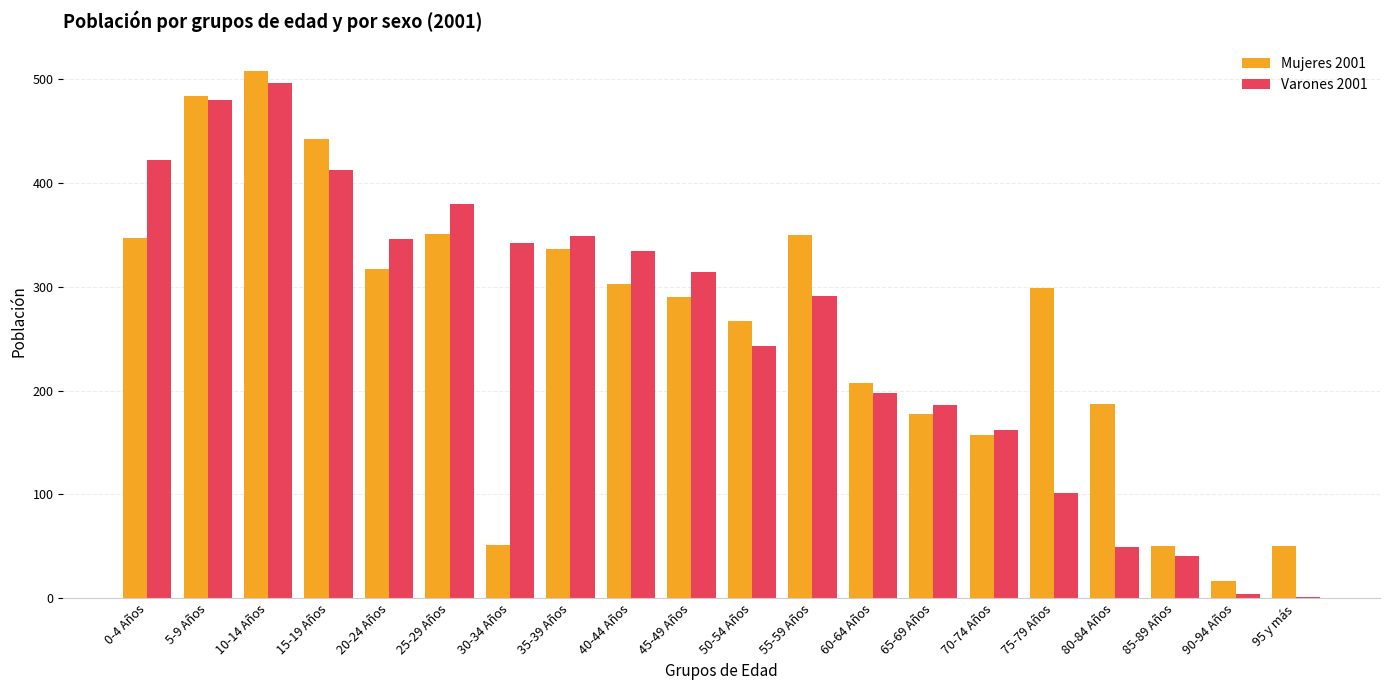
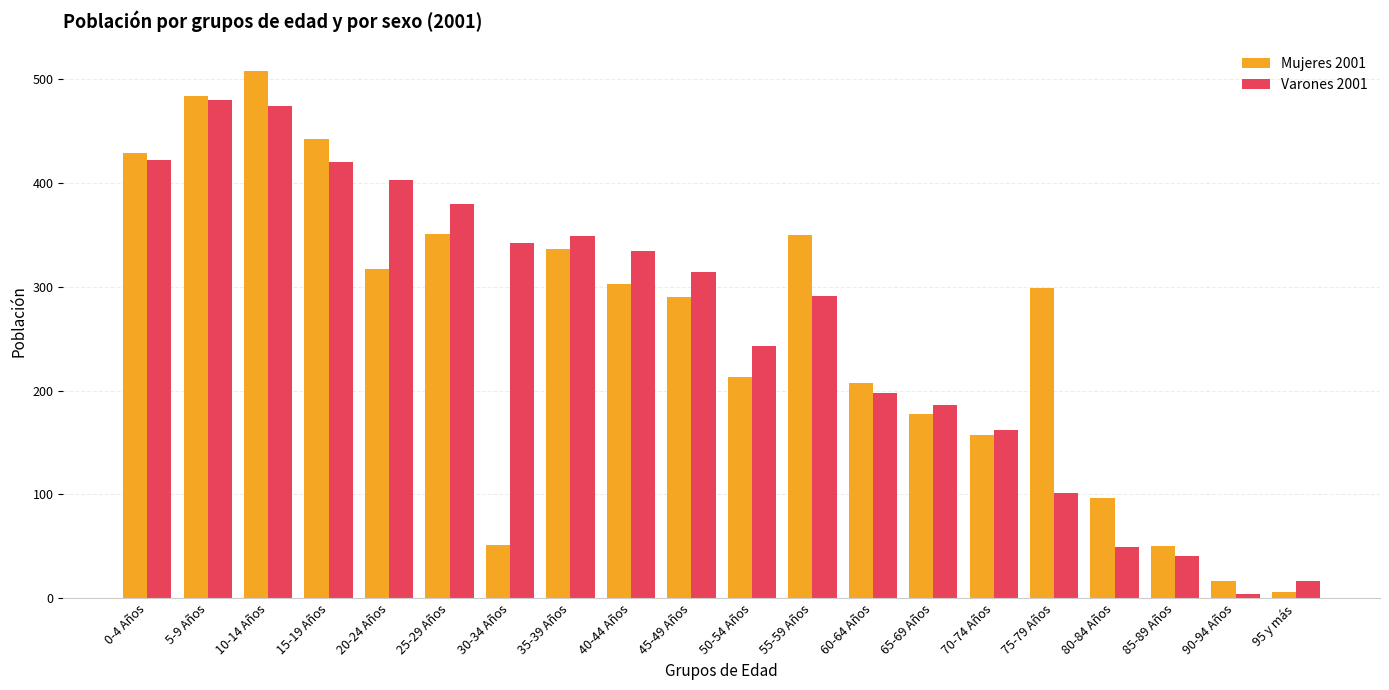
Mujeres 2001, 0-4 Años: 347 -> 429
Varones 2001, 10-14 Años: 496 -> 474
Varones 2001, 15-19 Años: 412 -> 420
Varones 2001, 20-24 Años: 346 -> 403
Mujeres 2001, 50-54 Años: 267 -> 213
Mujeres 2001, 80-84 Años: 187 -> 97
Mujeres 2001, 95 y más: 50 -> 6
Varones 2001, 95 y más: 1 -> 17
